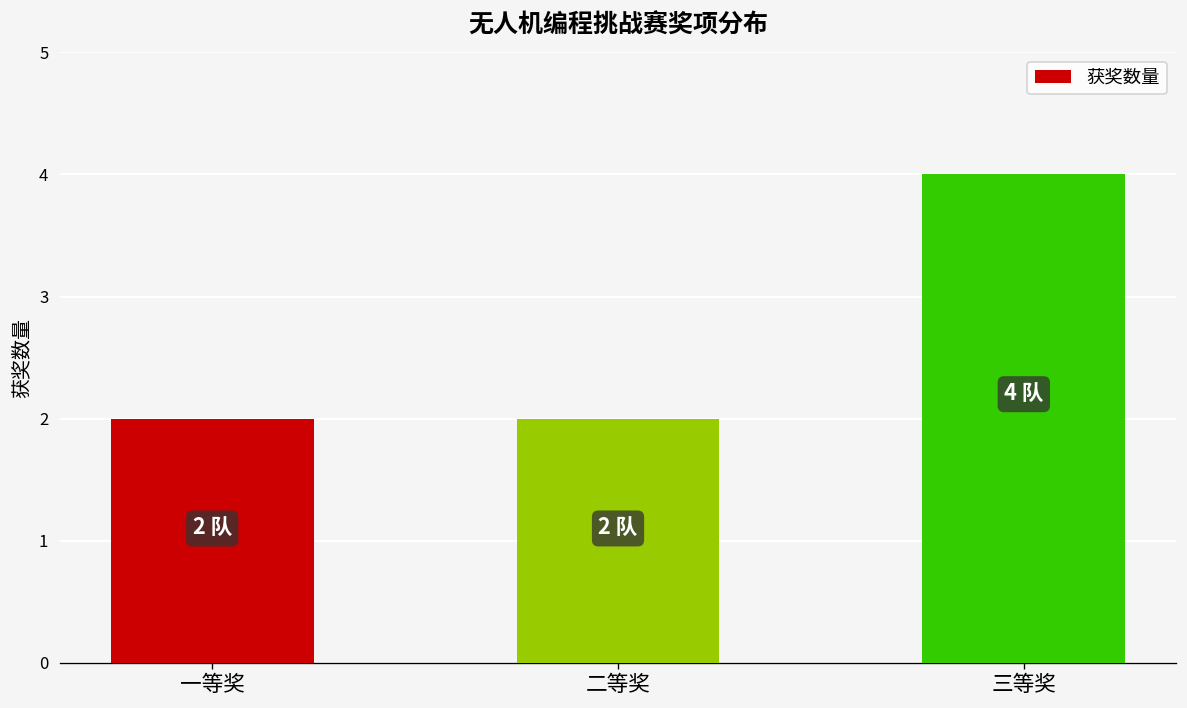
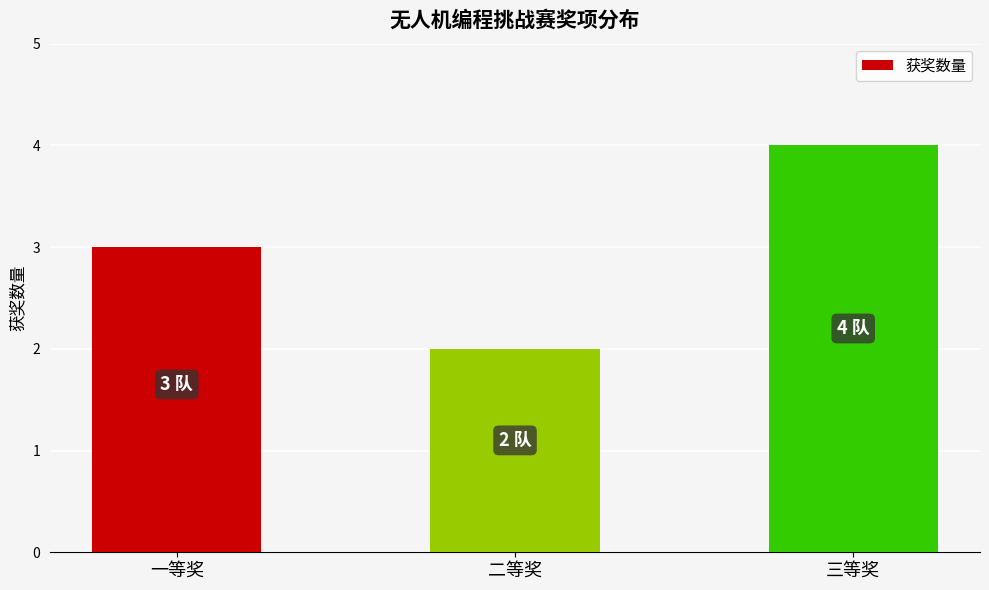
一等奖: 2 -> 3
